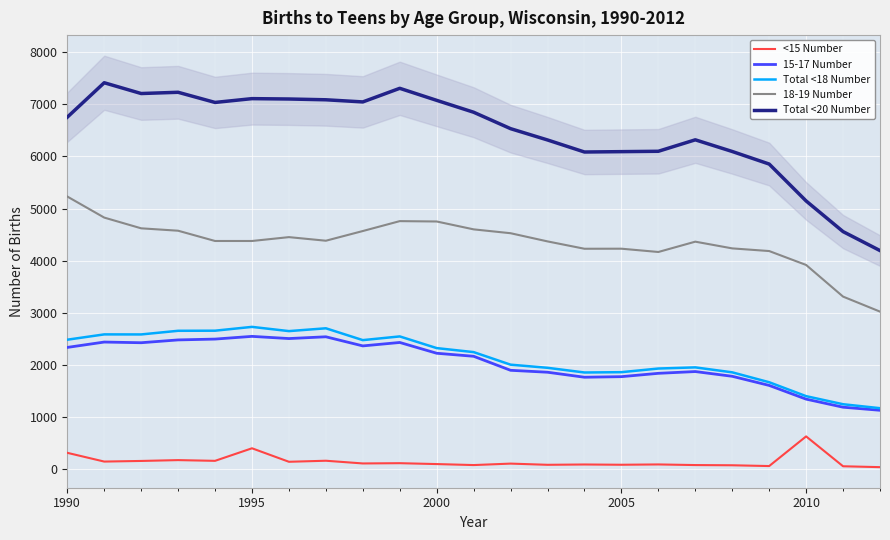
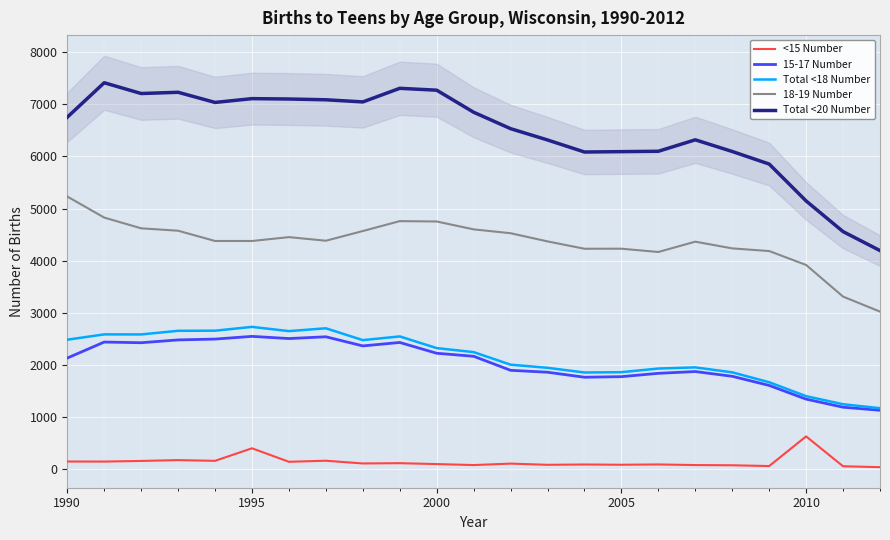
<15 Number, 1990: 300 -> 100
15-17 Number, 1990: 2300 -> 2100
Total <20 Number, 2000: 7100 -> 7300
